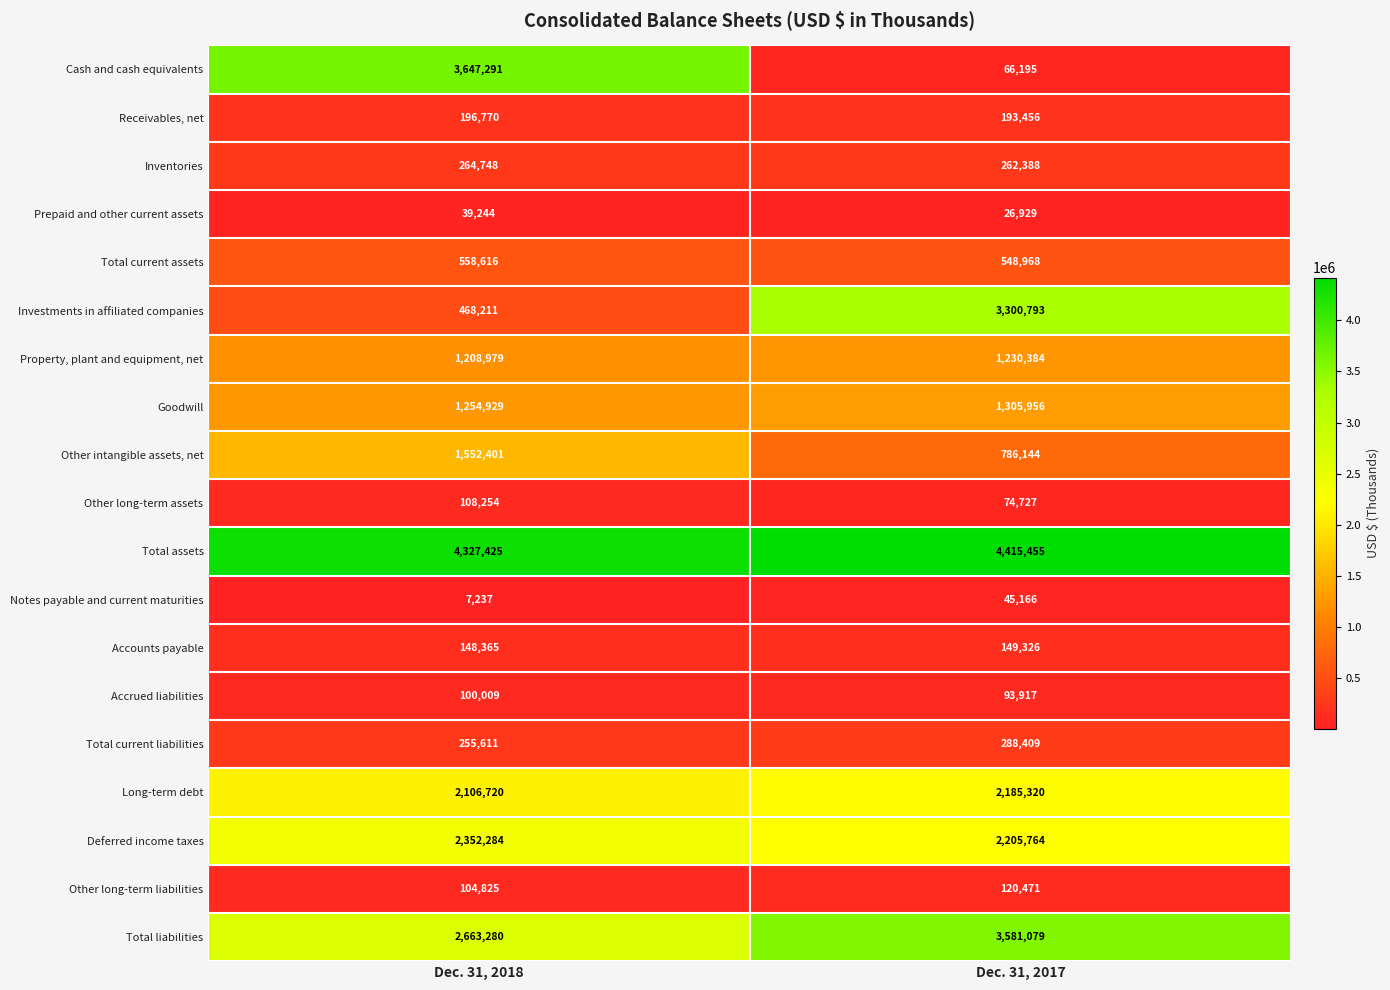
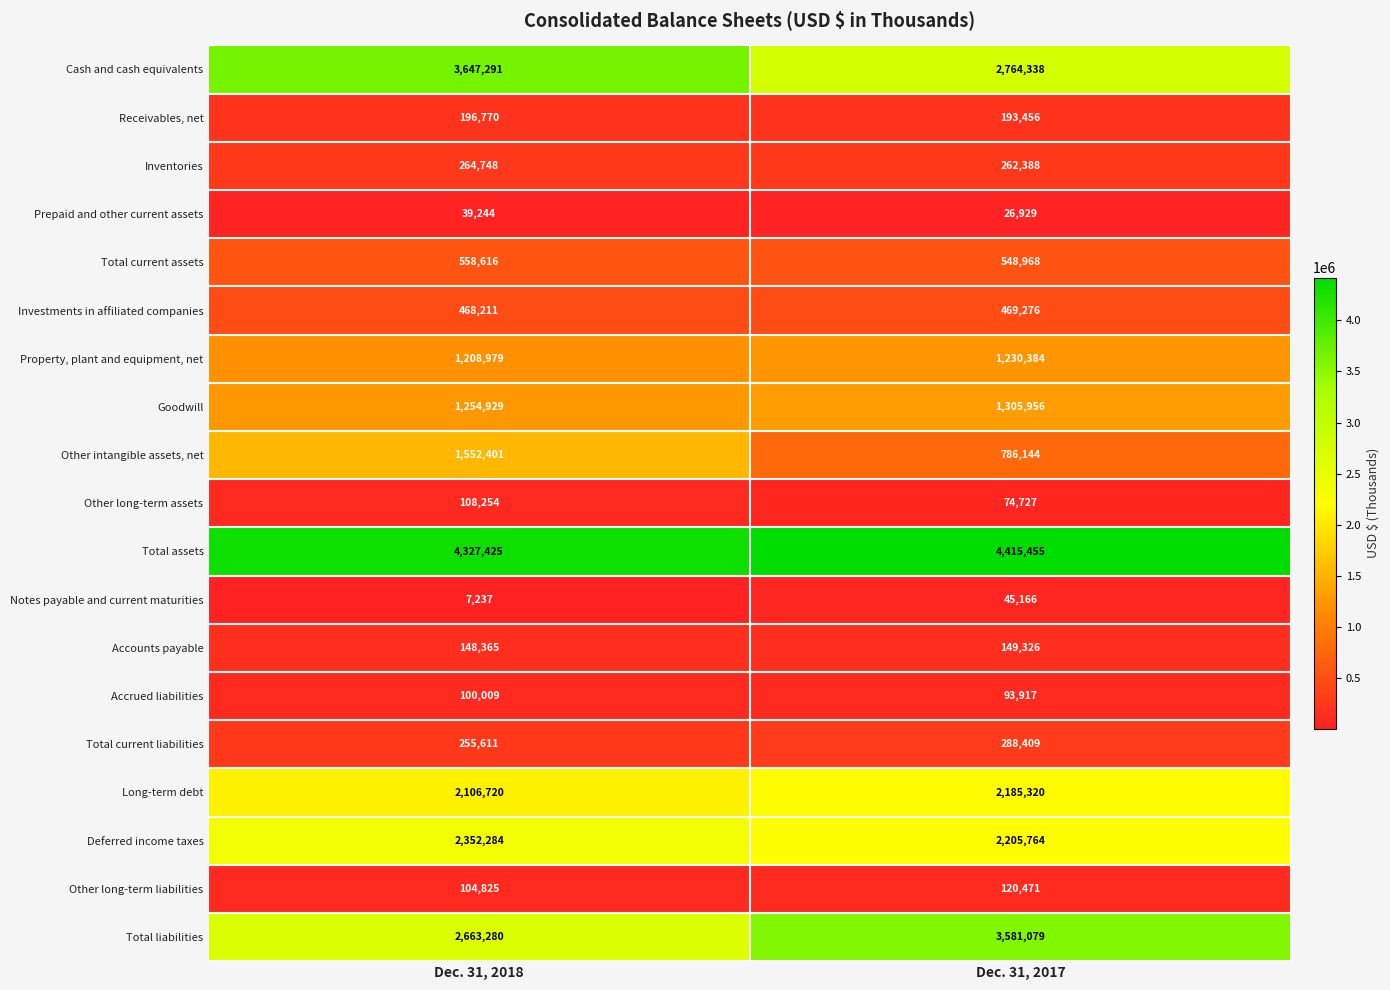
Cash and cash equivalents, Dec. 31, 2017: 66,195 -> 2,764,338
Investments in affiliated companies, Dec. 31, 2017: 3,300,793 -> 469,276
